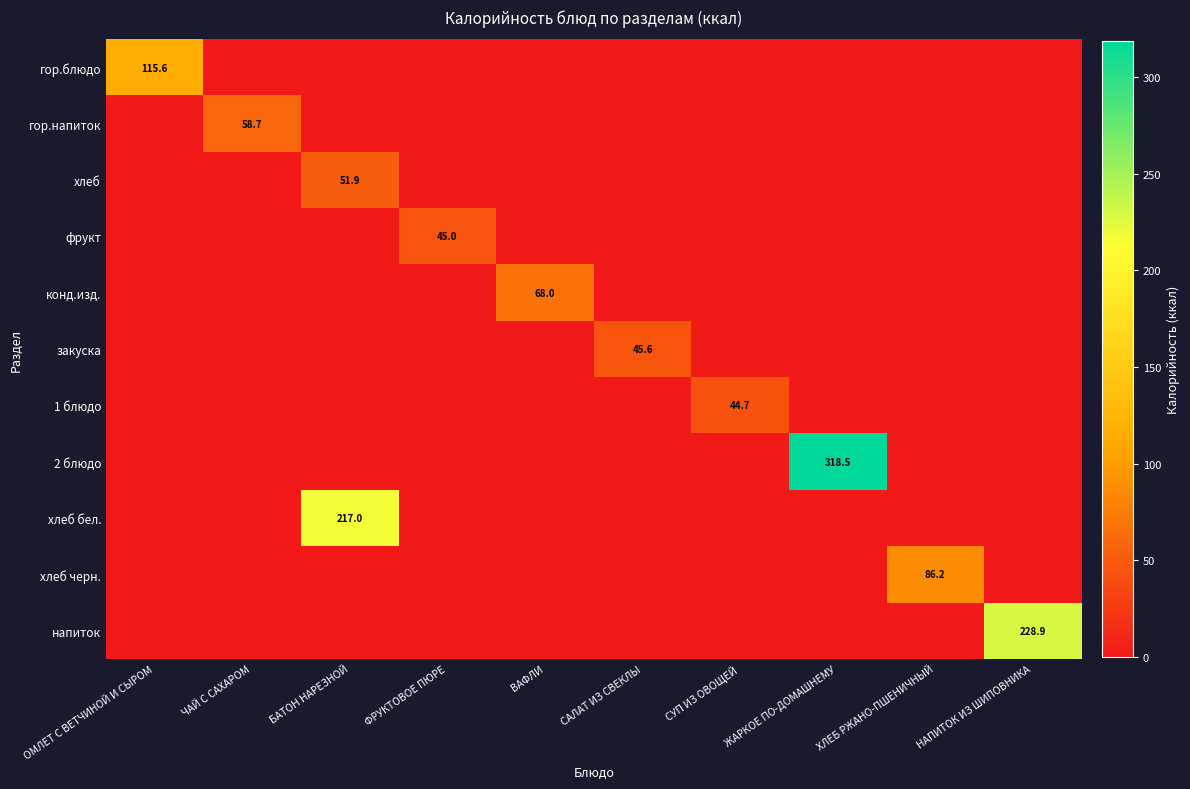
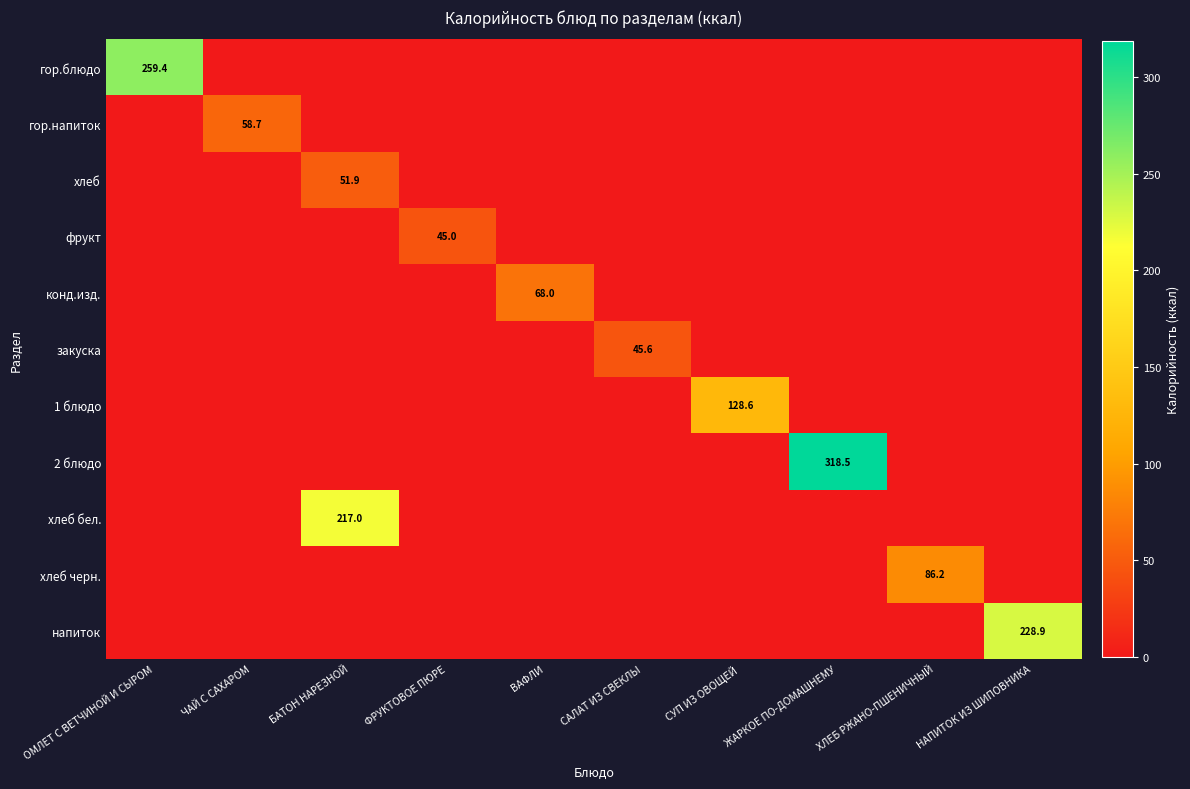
гор.блюдо, ОМЛЕТ С ВЕТЧИНОЙ И СЫРОМ: 115.6 -> 259.4
1 блюдо, СУП ИЗ ОВОЩЕЙ: 44.7 -> 128.6
